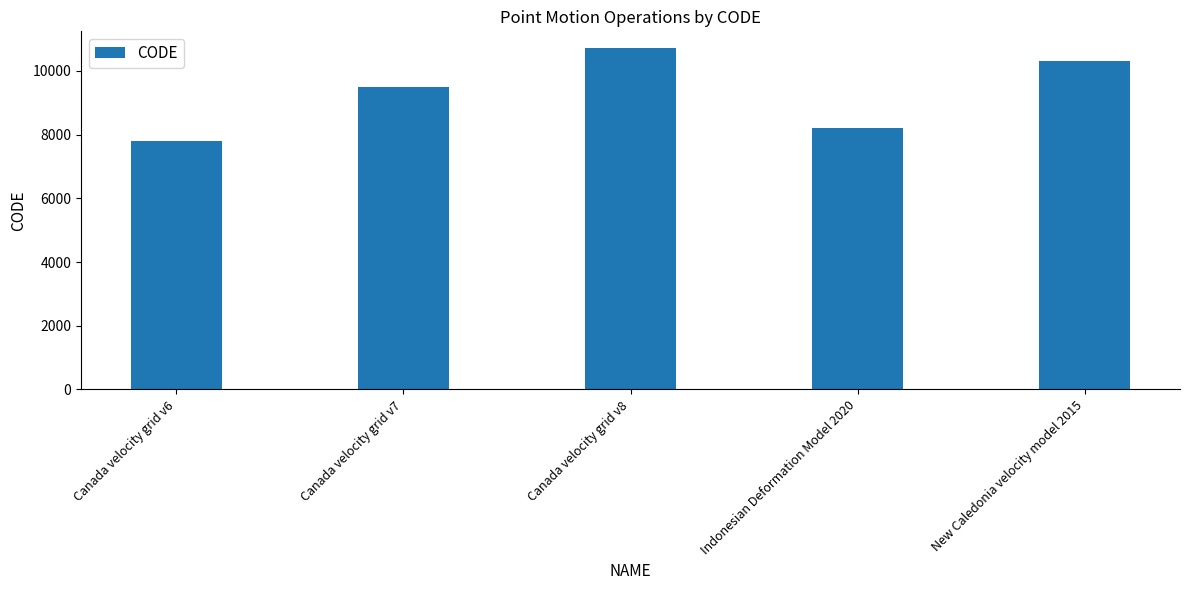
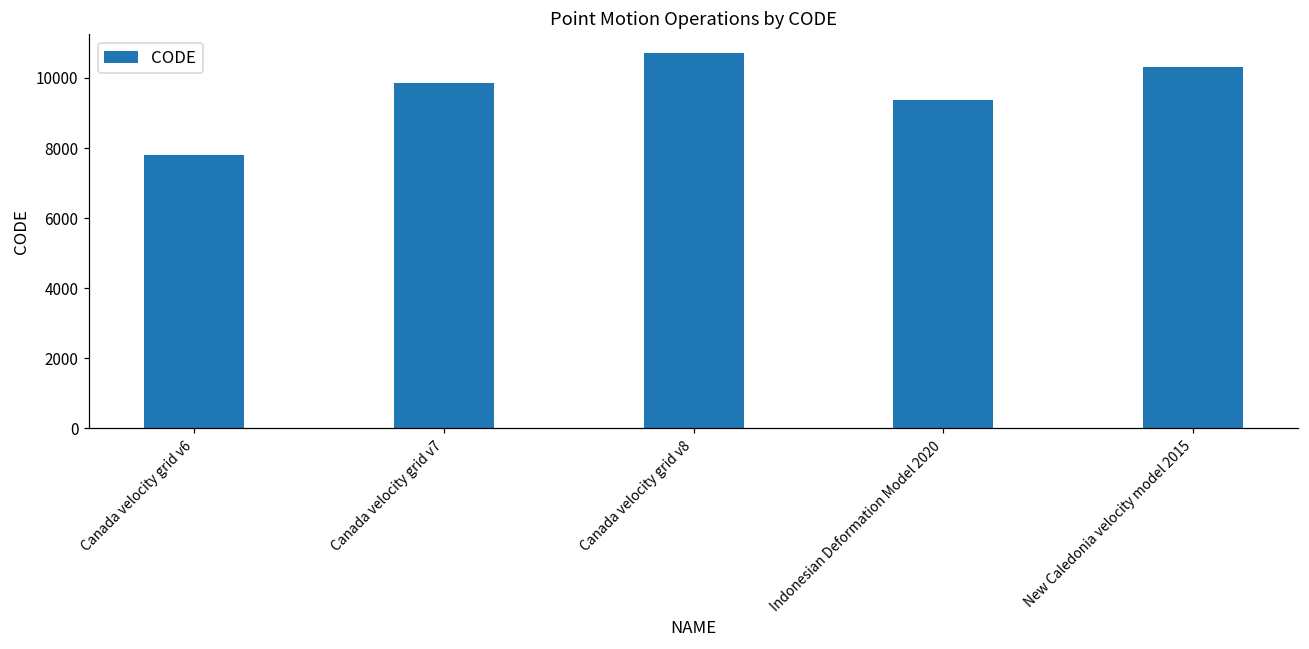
Canada velocity grid v7: 9500 -> 9800
Indonesian Deformation Model 2020: 8200 -> 9400
